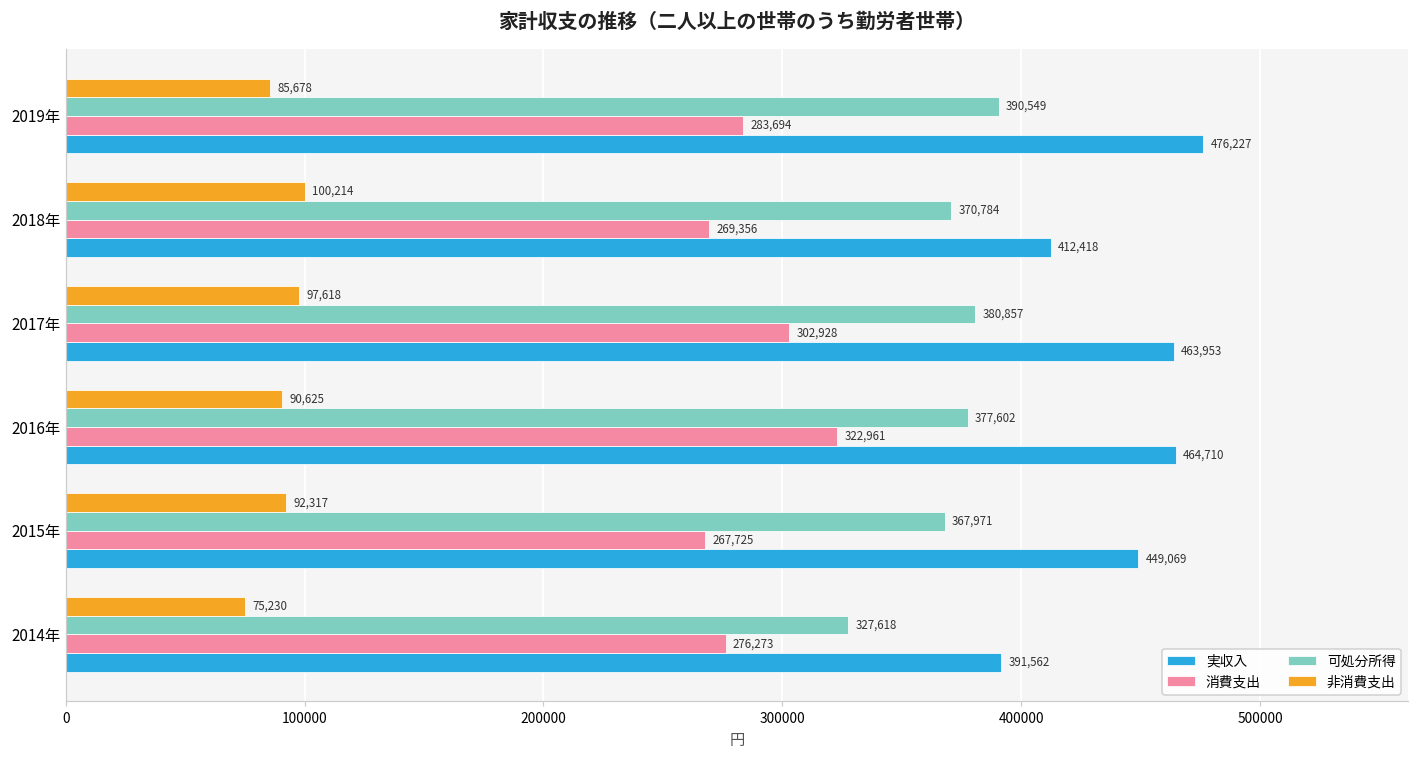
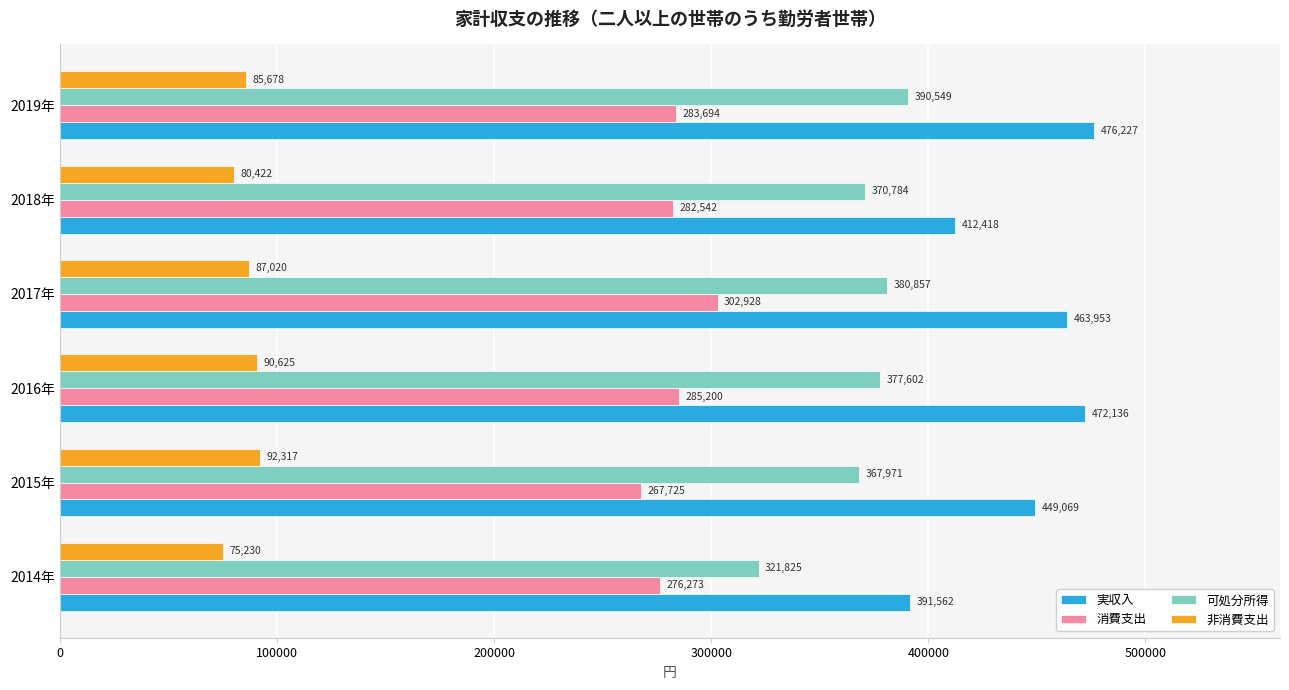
非消費支出, 2018年: 100,214 -> 80,422
消費支出, 2018年: 269,356 -> 282,542
非消費支出, 2017年: 97,618 -> 87,020
消費支出, 2016年: 322,961 -> 285,200
実収入, 2016年: 464,710 -> 472,136
可処分所得, 2014年: 327,618 -> 321,825
